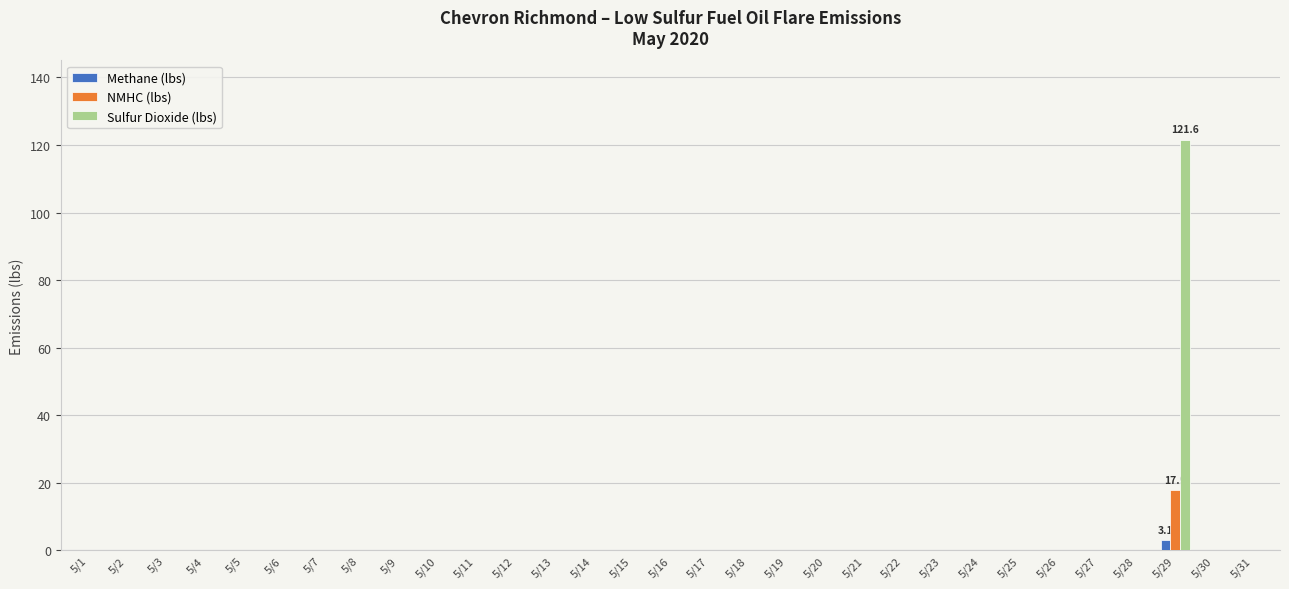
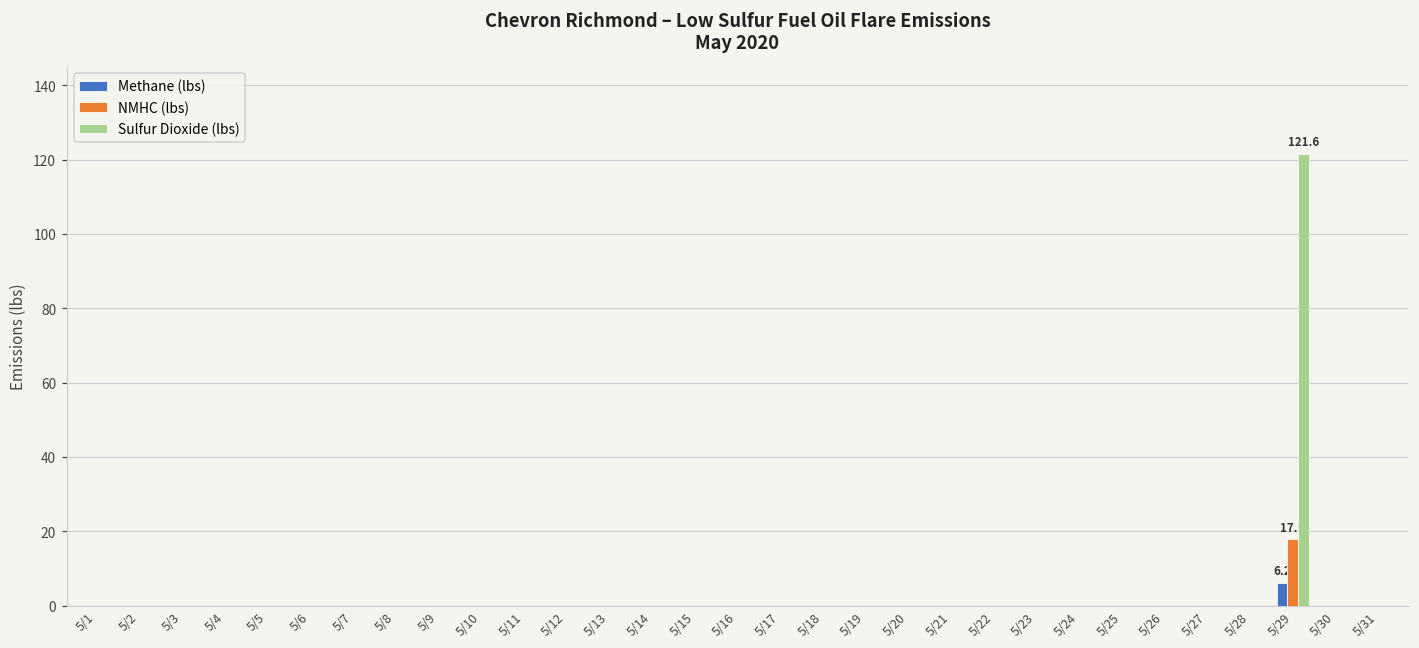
Methane (lbs), 5/29: 3.1 -> 6.2
